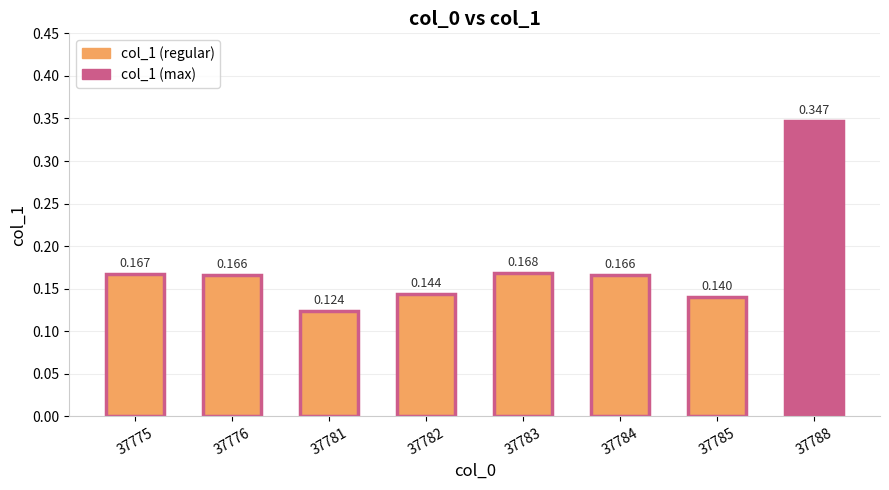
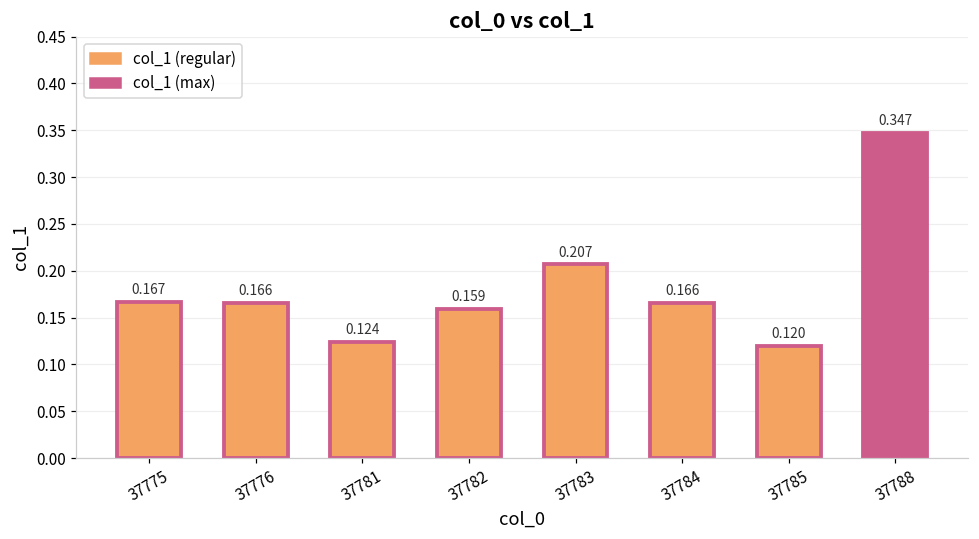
37782: 0.144 -> 0.159
37783: 0.168 -> 0.207
37785: 0.140 -> 0.120
